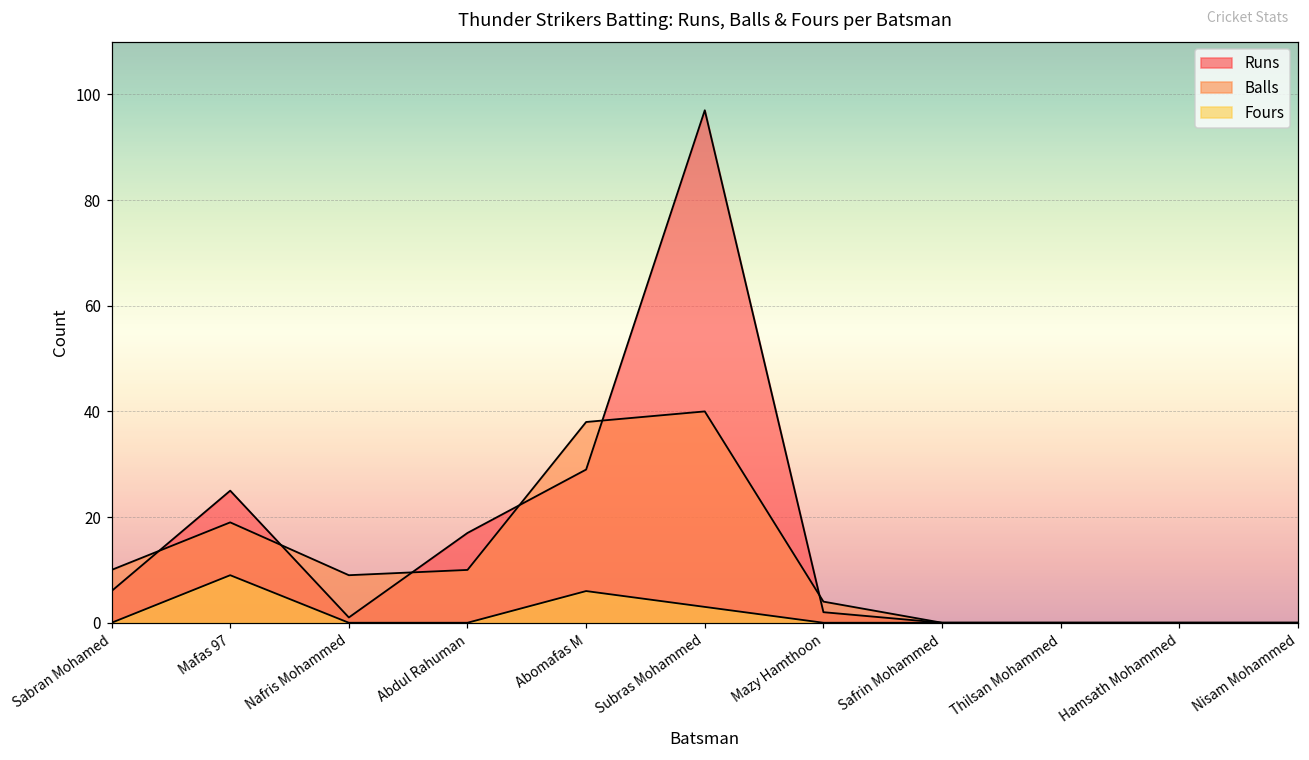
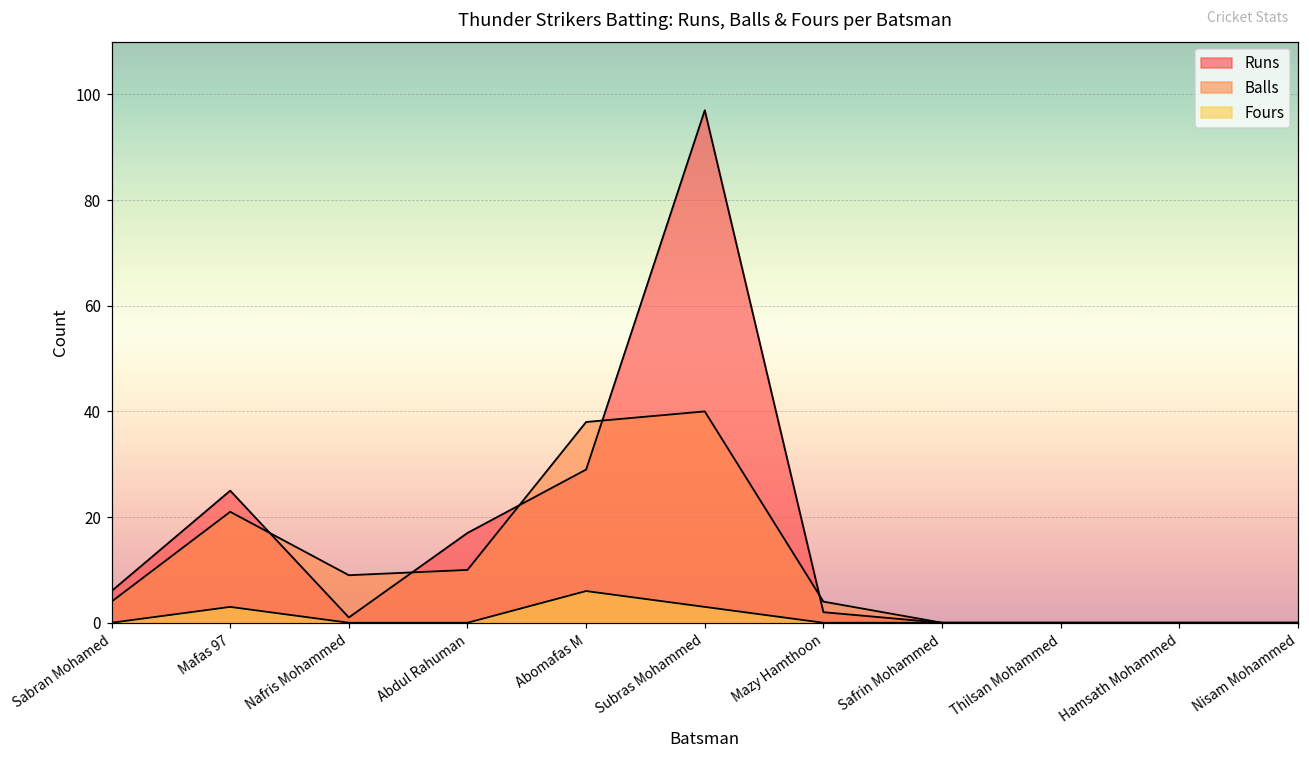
Balls, Sabran Mohamed: 10 -> 4
Balls, Mafas 97: 19 -> 21
Fours, Mafas 97: 9 -> 3
